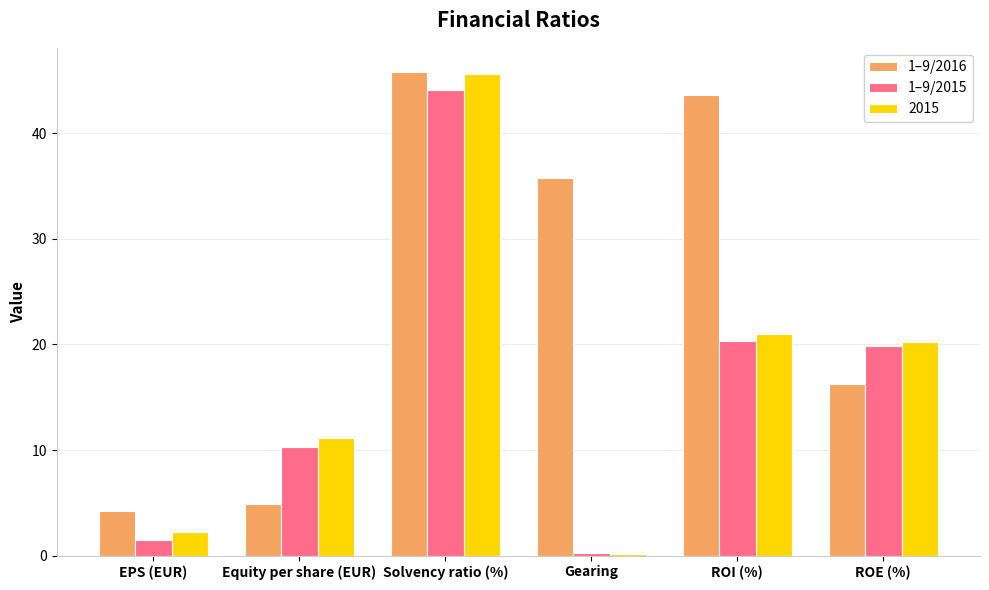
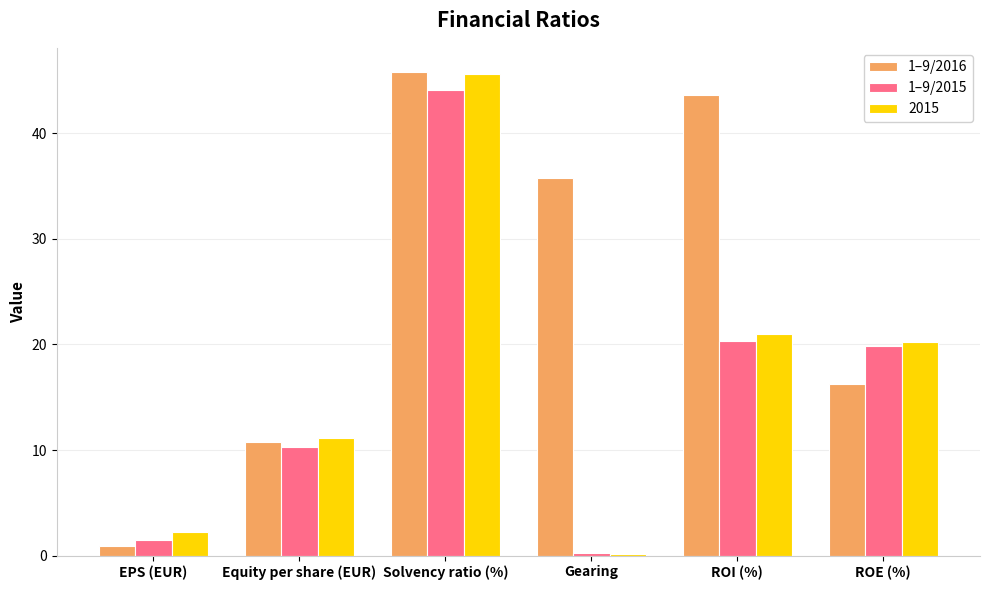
1–9/2016, EPS (EUR): 4.2 -> 0.9
1–9/2016, Equity per share (EUR): 4.9 -> 10.7
